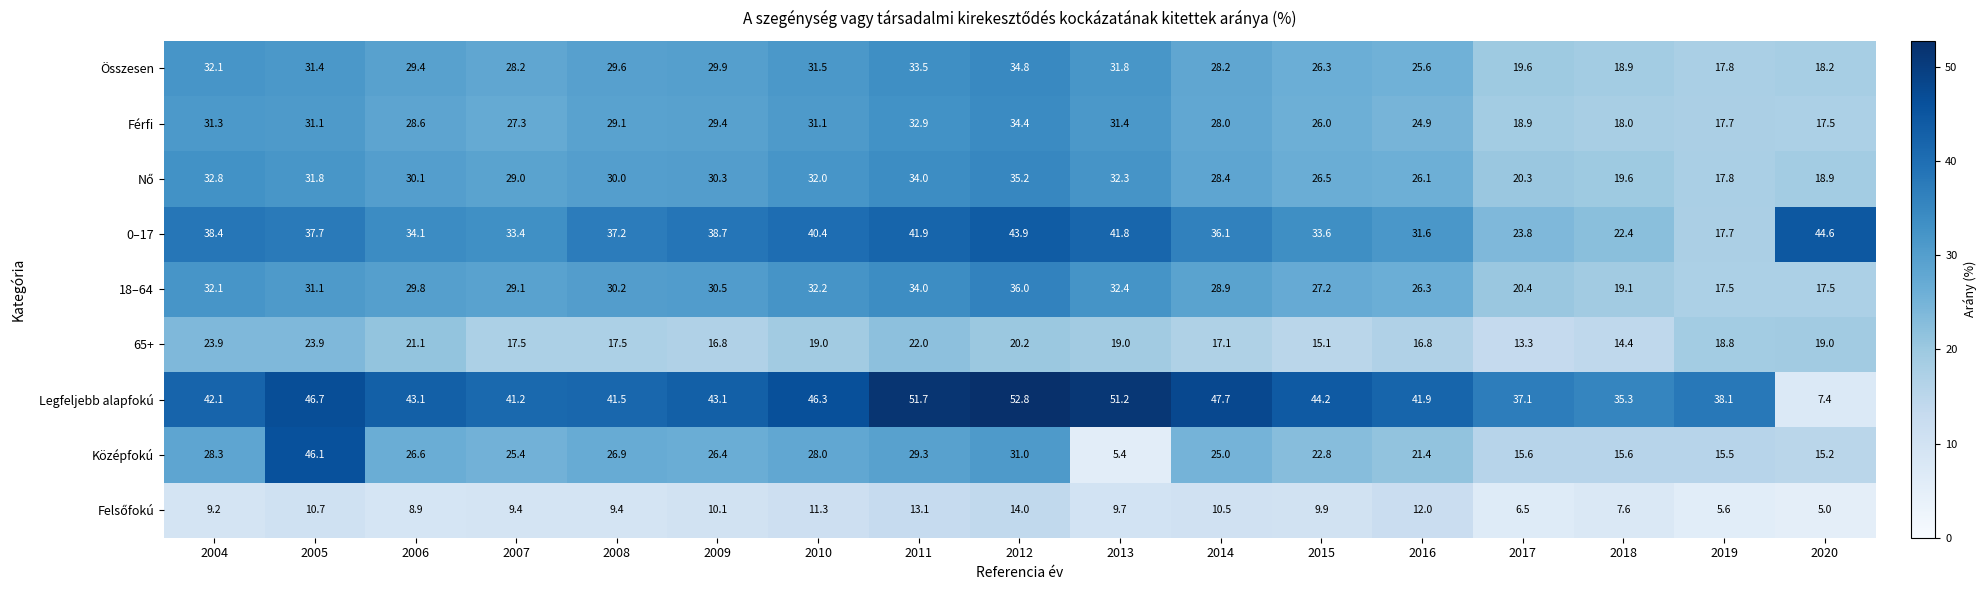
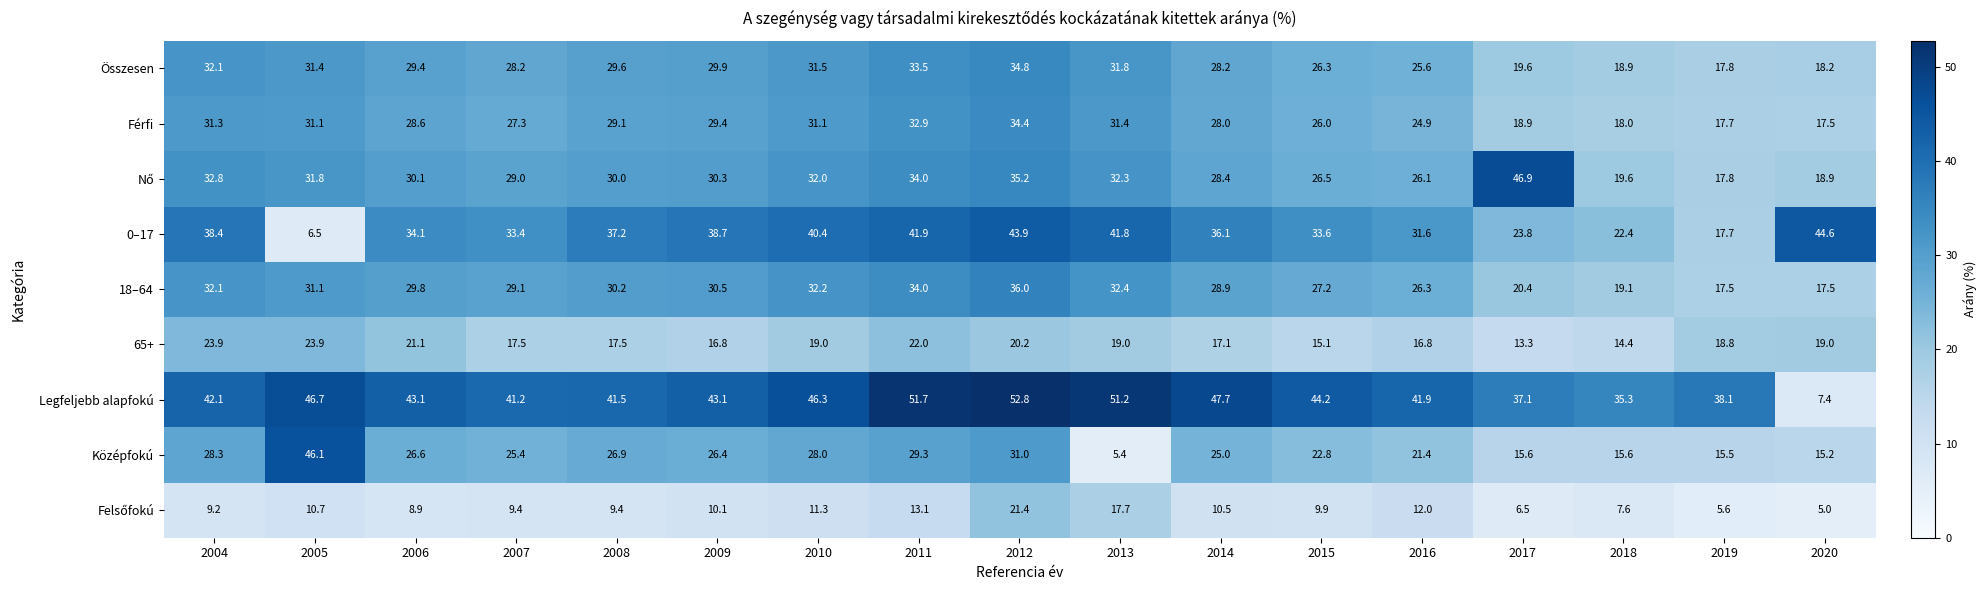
Nő, 2017: 20.3 -> 46.9
0–17, 2005: 37.7 -> 6.5
Felsőfokú, 2012: 14.0 -> 21.4
Felsőfokú, 2013: 9.7 -> 17.7
